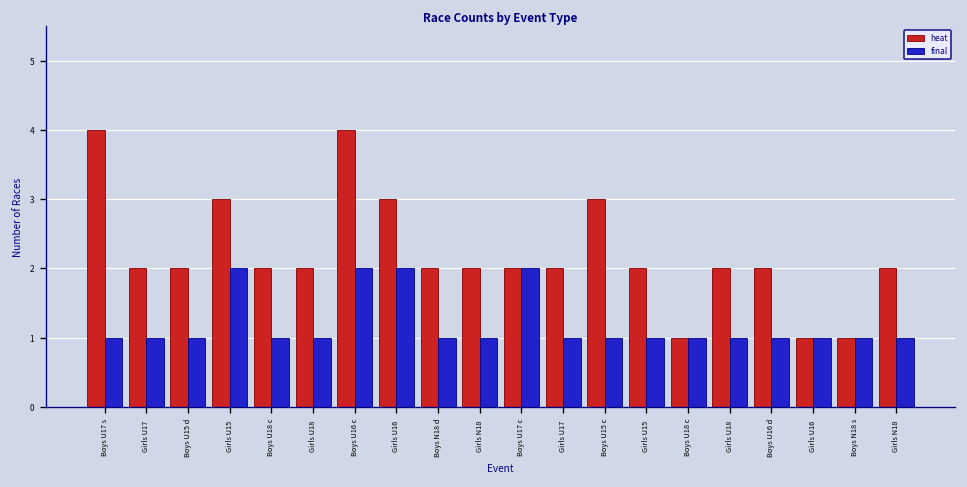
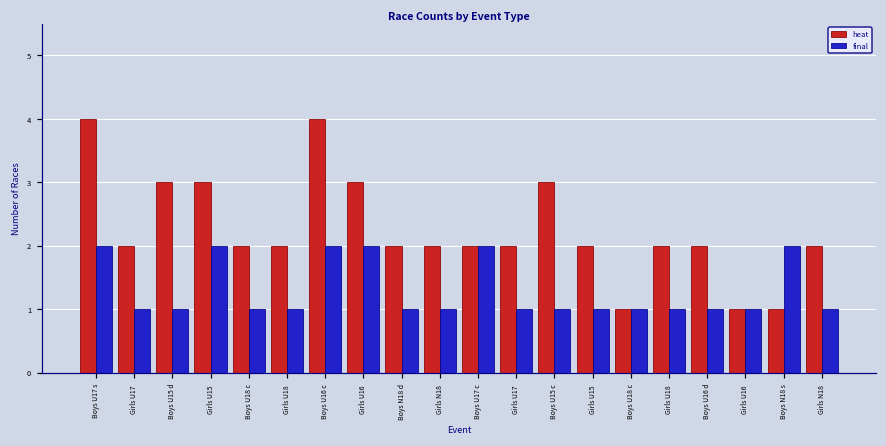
final, Boys U17 s: 1 -> 2
heat, Boys U15 d: 2 -> 3
final, Boys N18 s: 1 -> 2
